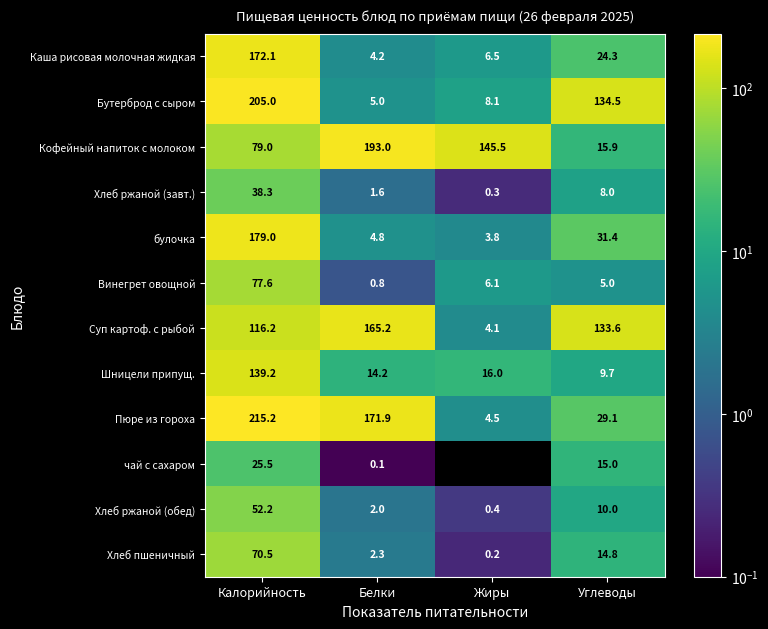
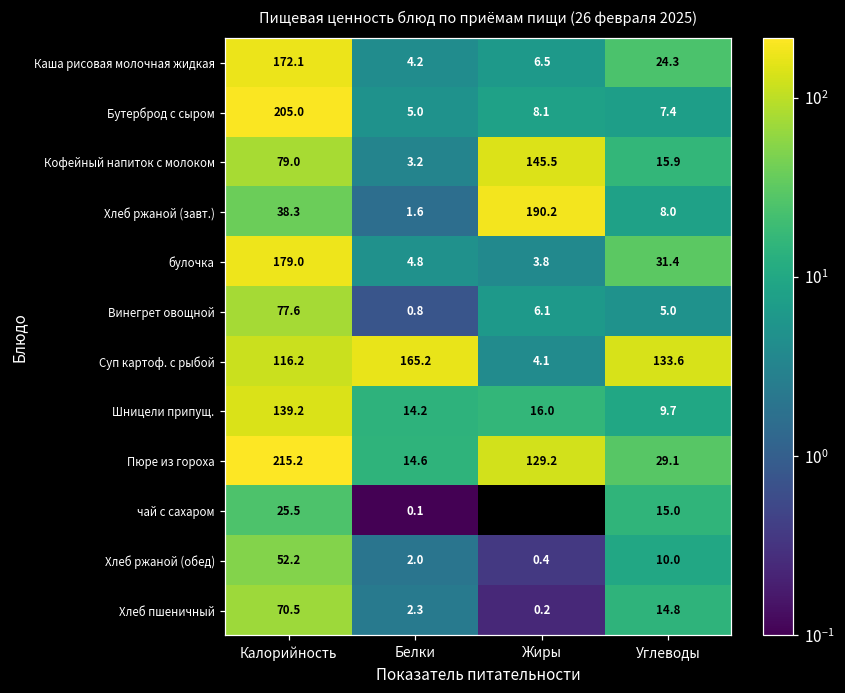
Бутерброд с сыром, Углеводы: 134.5 -> 7.4
Кофейный напиток с молоком, Белки: 193.0 -> 3.2
Хлеб ржаной (завт.), Жиры: 0.3 -> 190.2
Пюре из гороха, Белки: 171.9 -> 14.6
Пюре из гороха, Жиры: 4.5 -> 129.2
